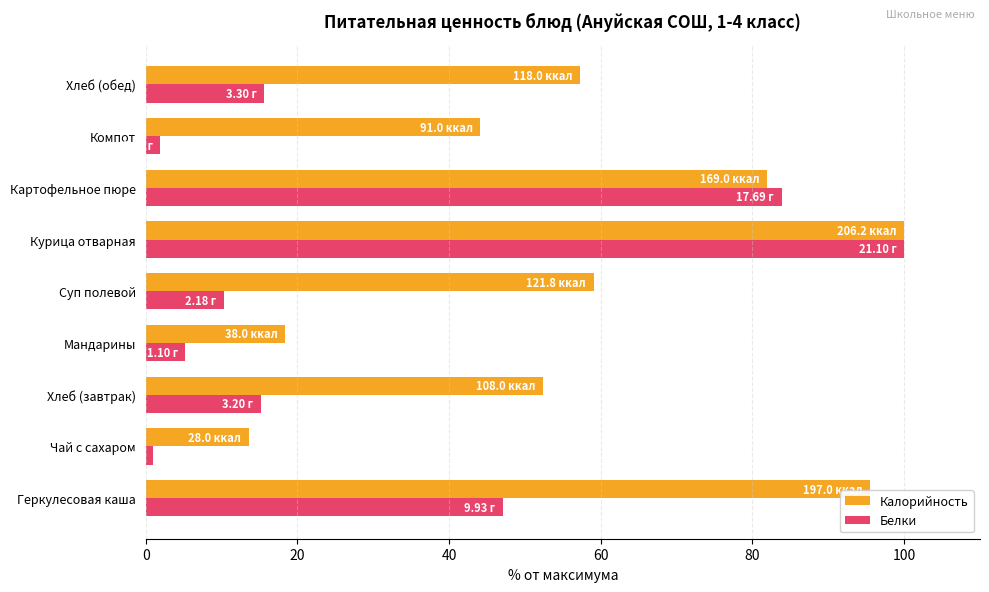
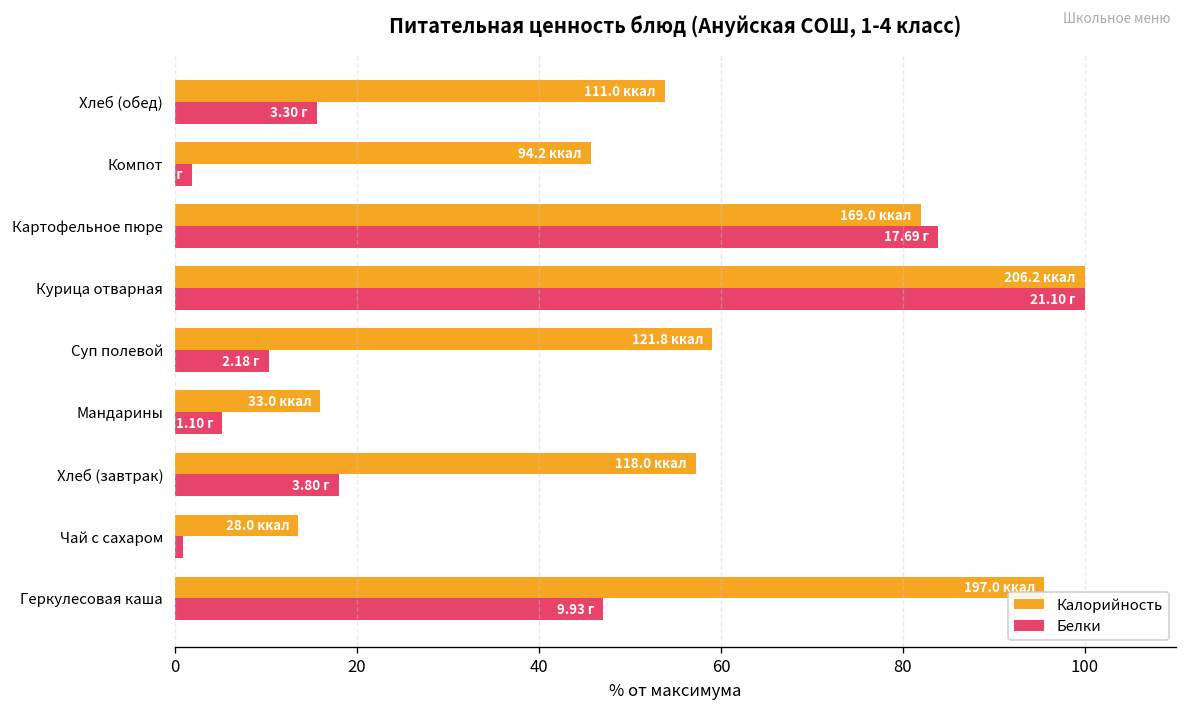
Калорийность, Хлеб (обед): 118.0 -> 111.0
Калорийность, Компот: 91.0 -> 94.2
Калорийность, Мандарины: 38.0 -> 33.0
Калорийность, Хлеб (завтрак): 108.0 -> 118.0
Белки, Хлеб (завтрак): 3.20 -> 3.80
